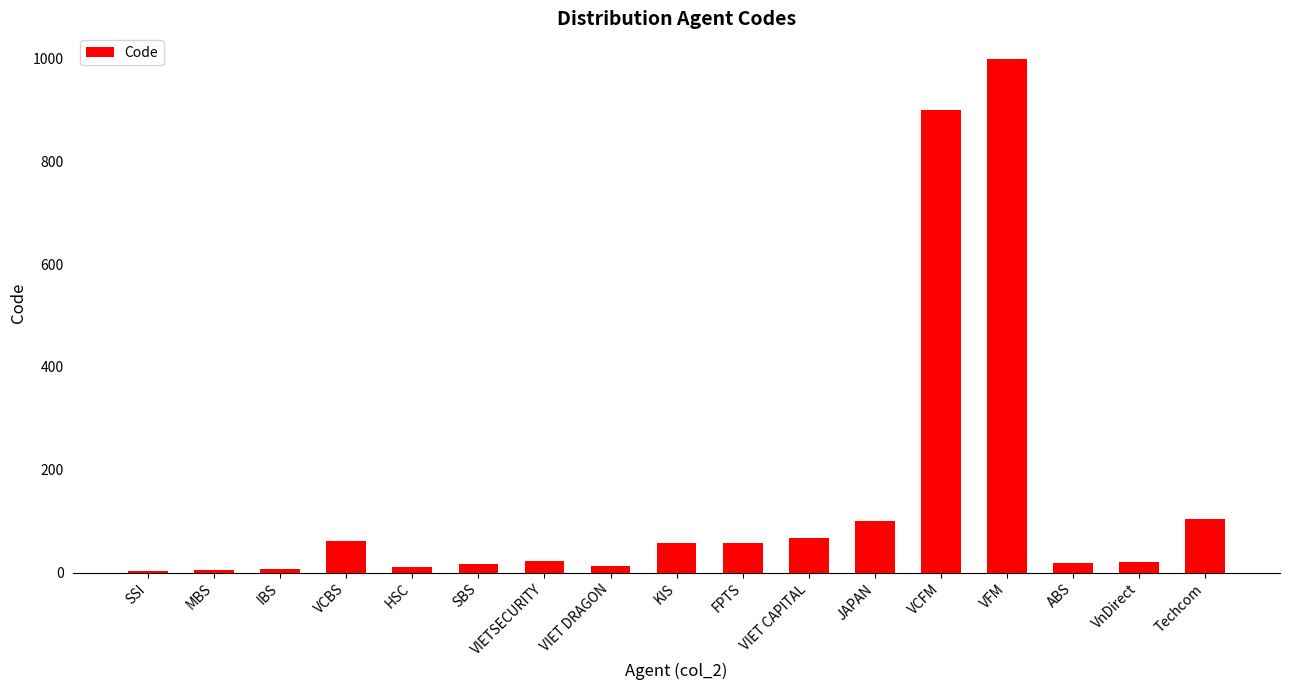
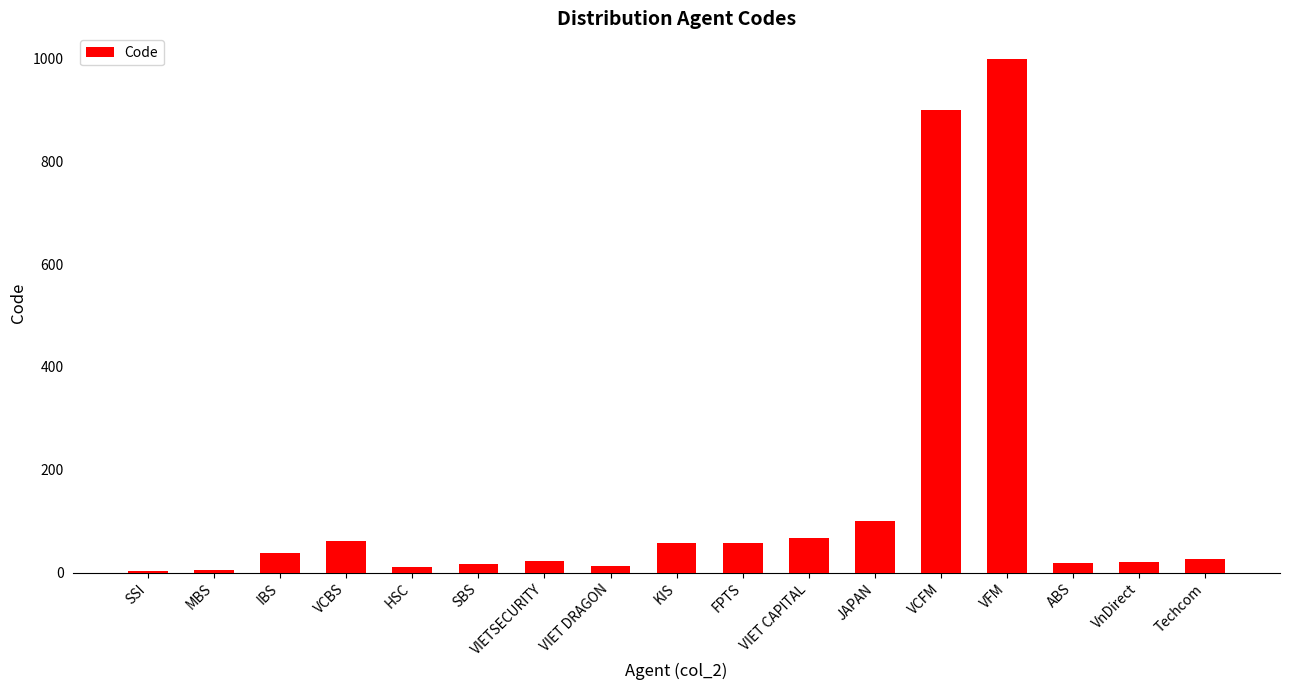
IBS: 10 -> 40
Techcom: 110 -> 30
